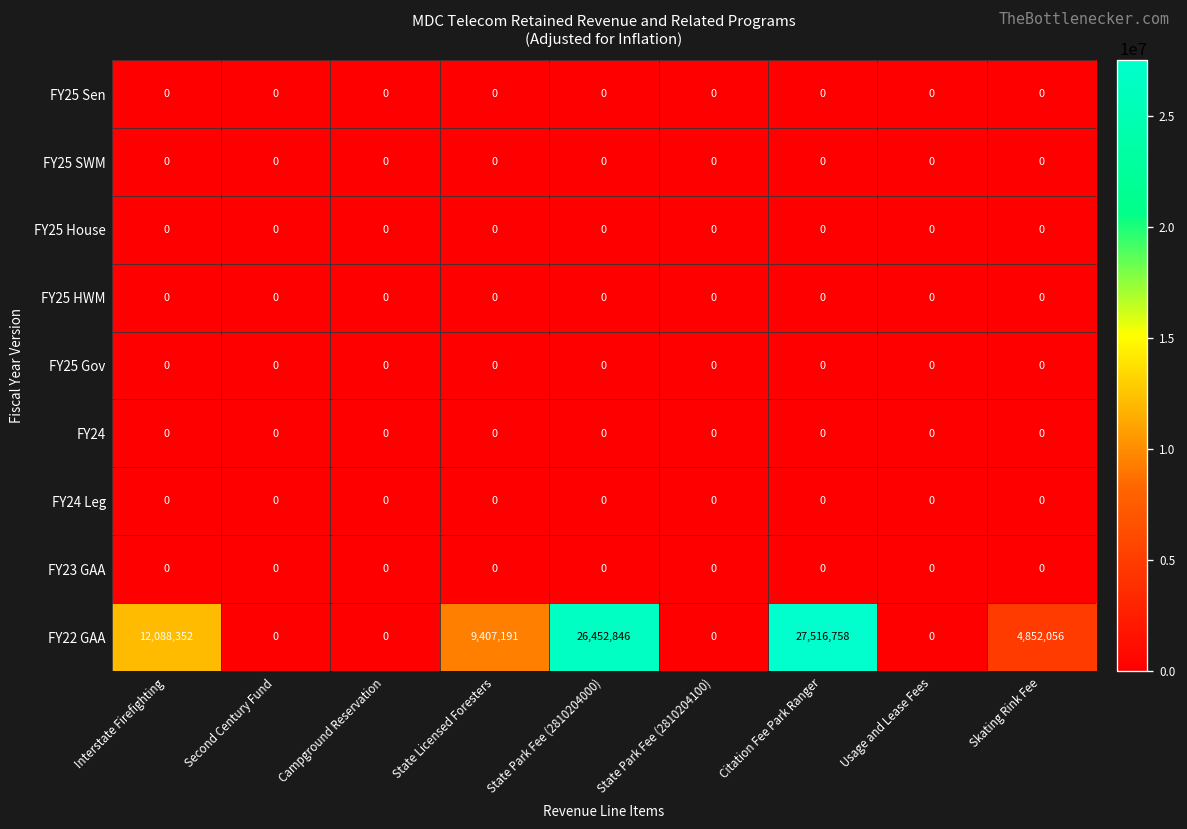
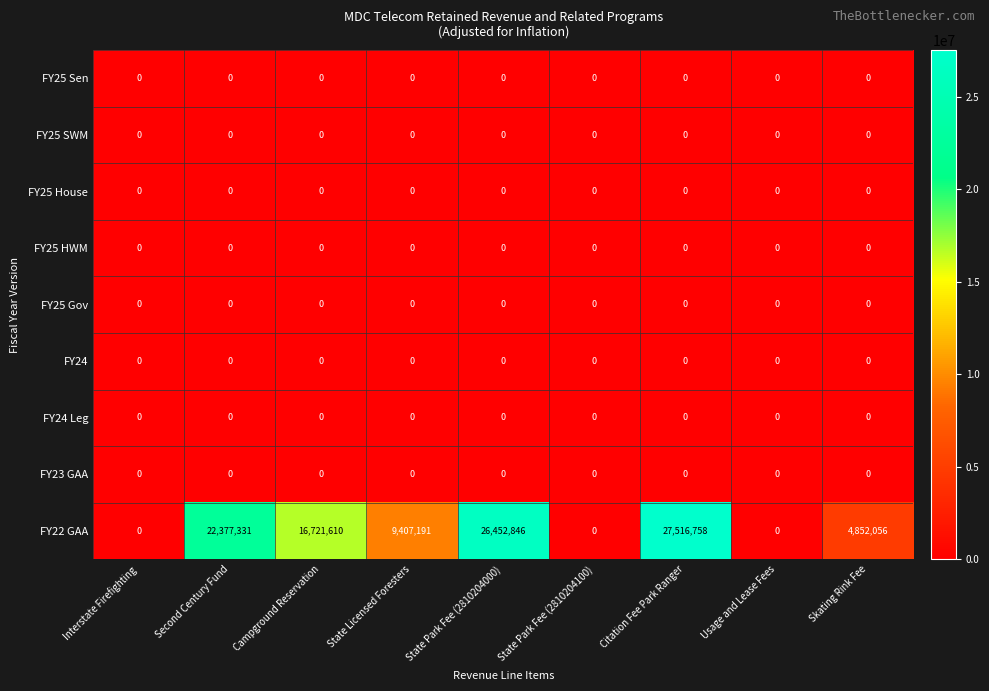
FY22 GAA, Interstate Firefighting: 12,088,352 -> 0
FY22 GAA, Second Century Fund: 0 -> 22,377,331
FY22 GAA, Campground Reservation: 0 -> 16,721,610
